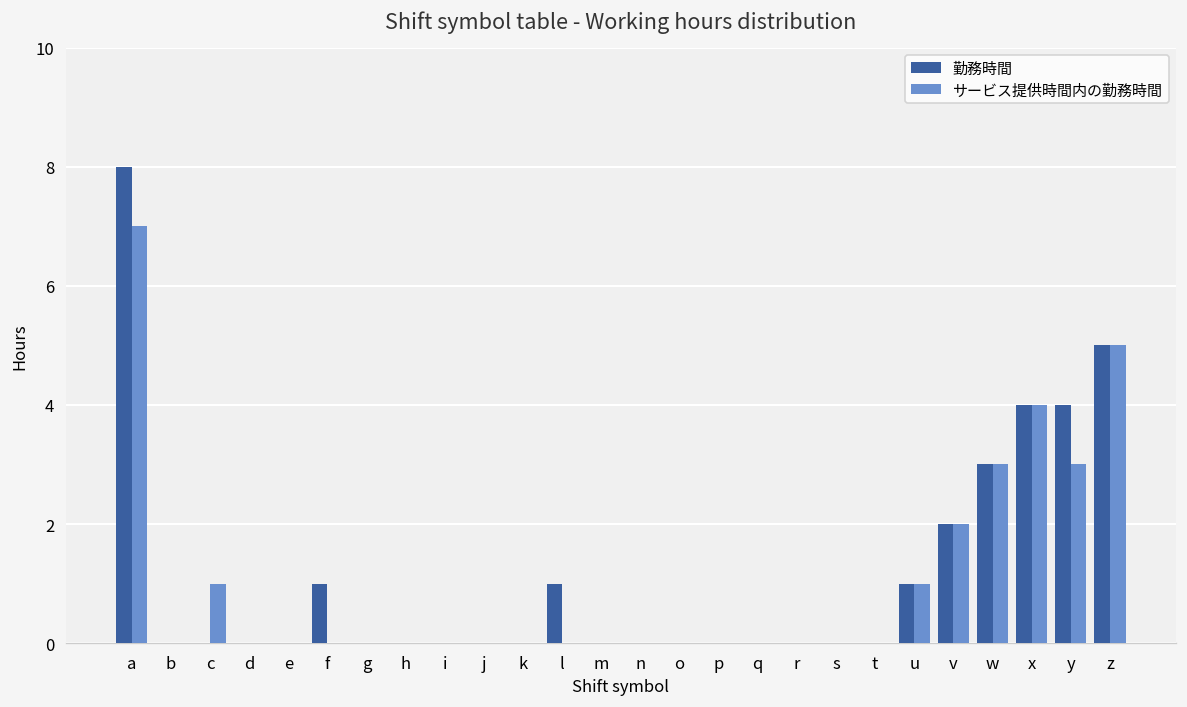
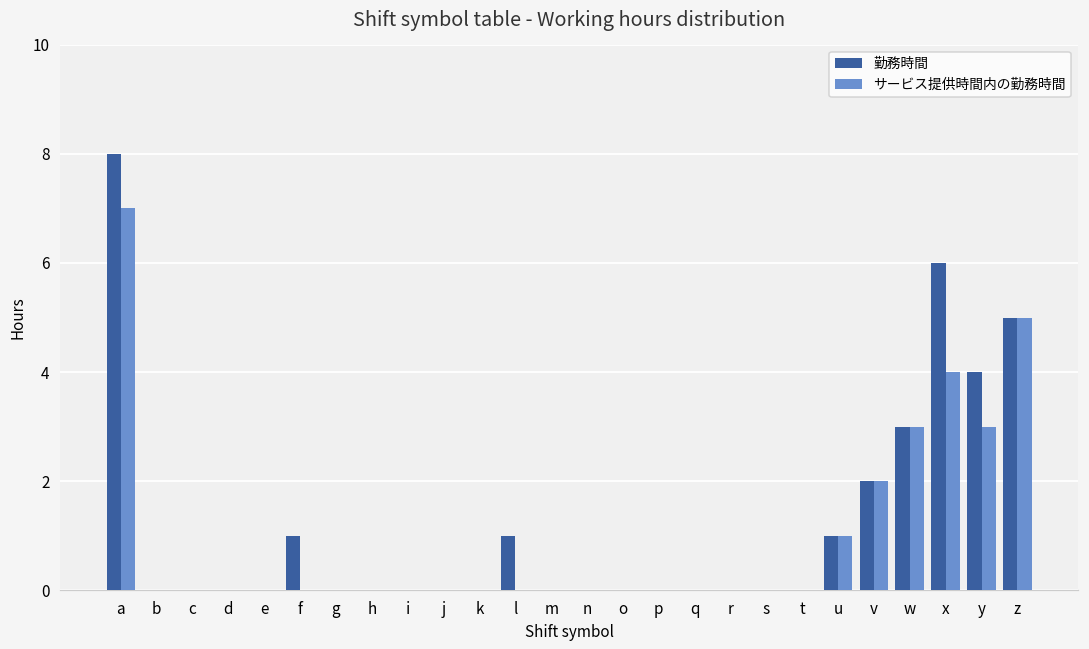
サービス提供時間内の勤務時間, c: 1 -> 0
勤務時間, x: 4 -> 6
